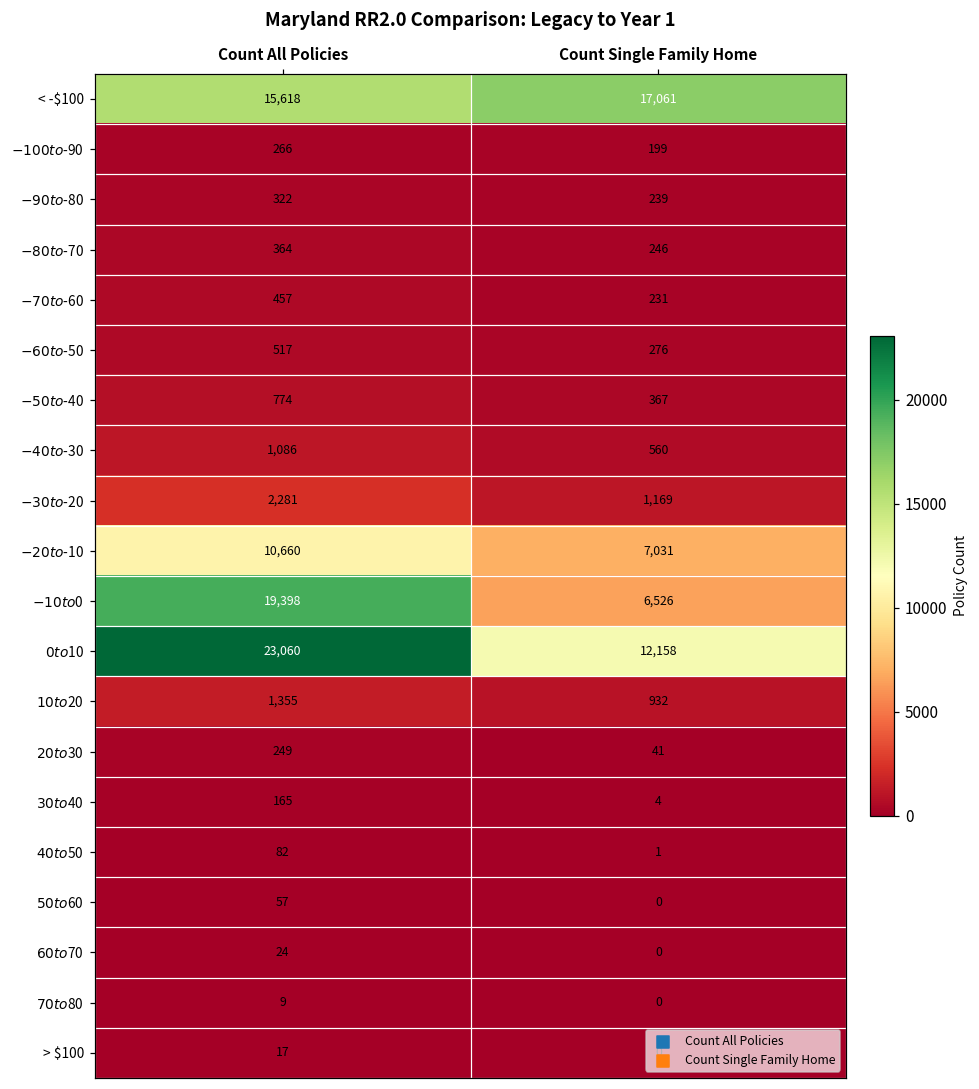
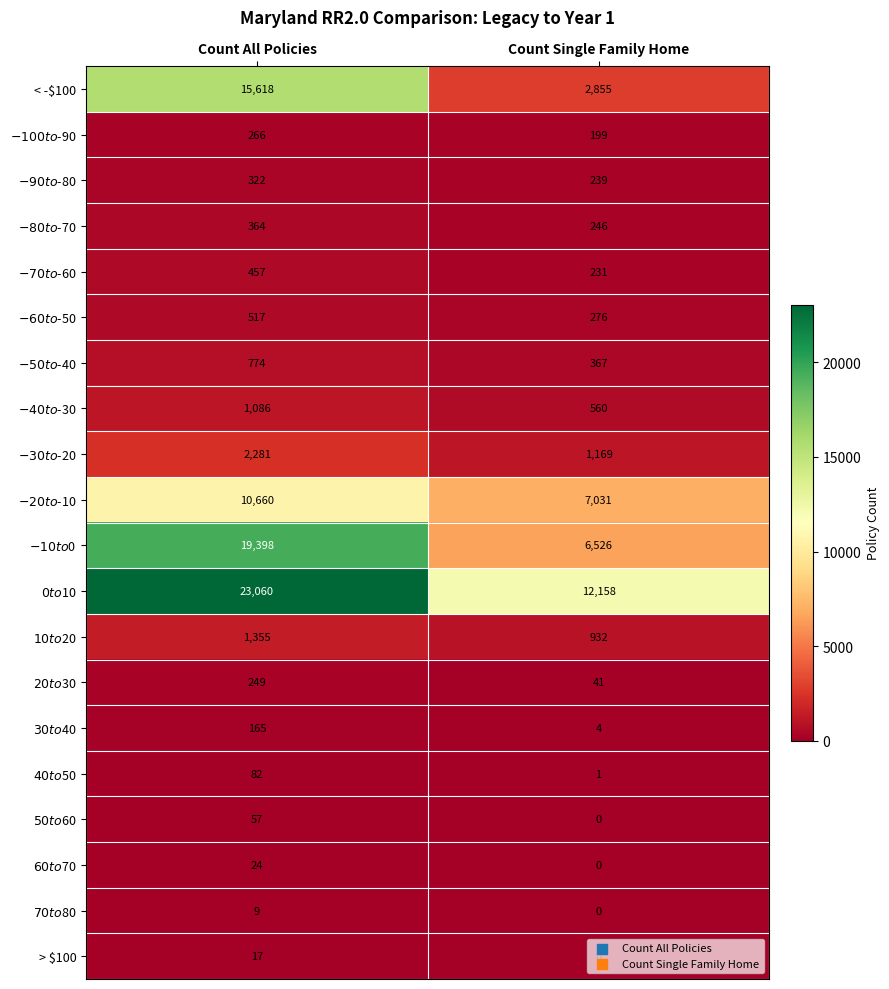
< -$100, Count Single Family Home: 17,061 -> 2,855
